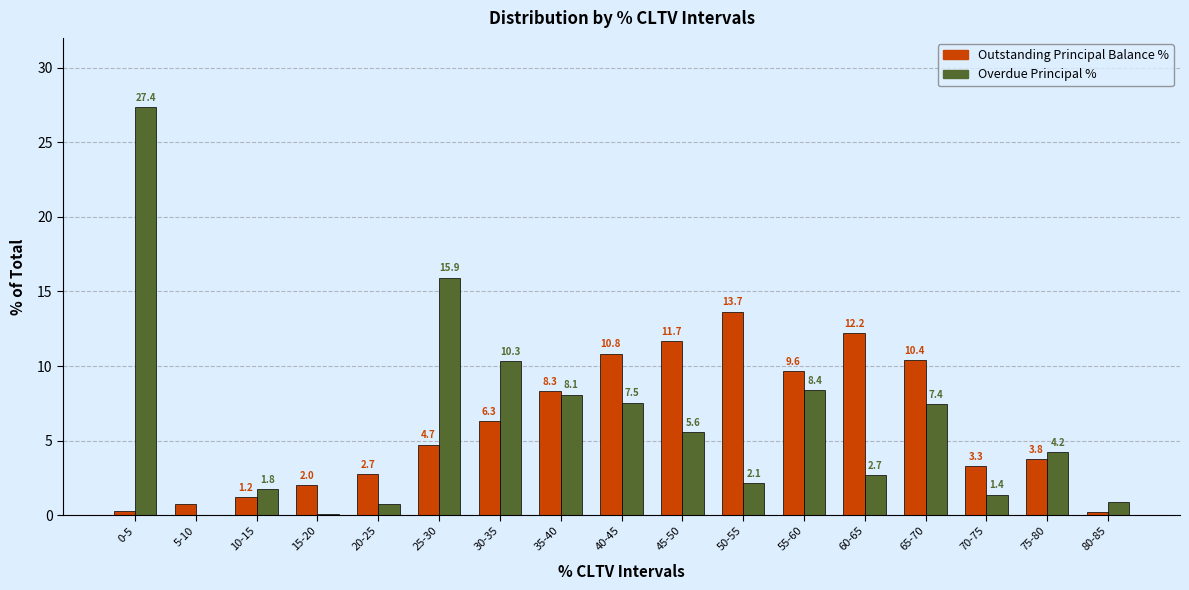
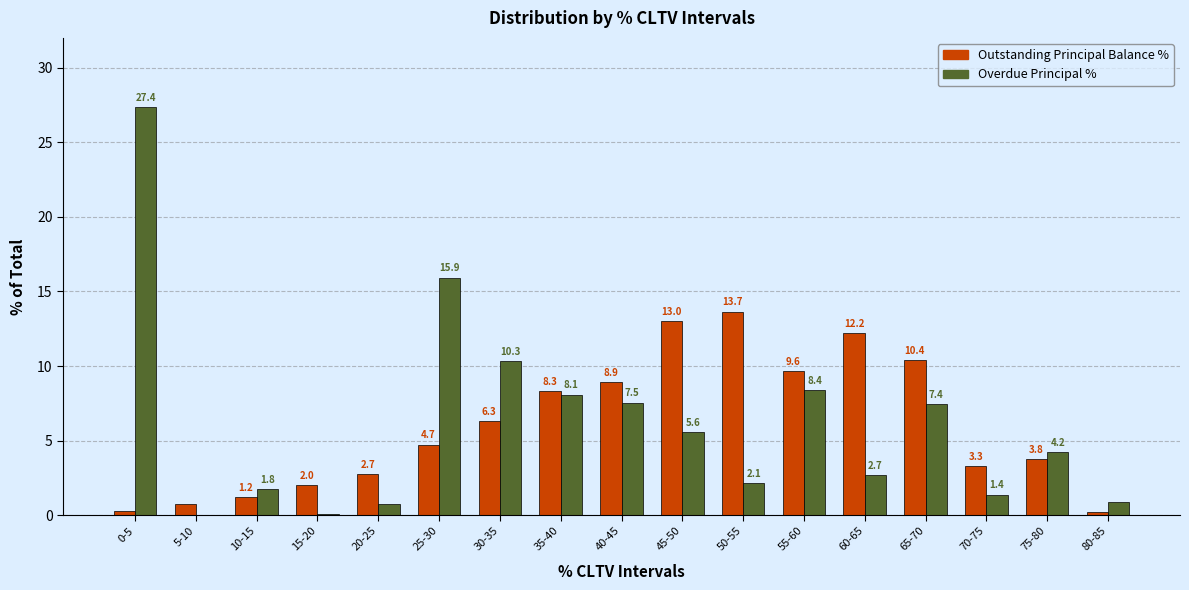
Outstanding Principal Balance %, 40-45: 10.8 -> 8.9
Outstanding Principal Balance %, 45-50: 11.7 -> 13.0
